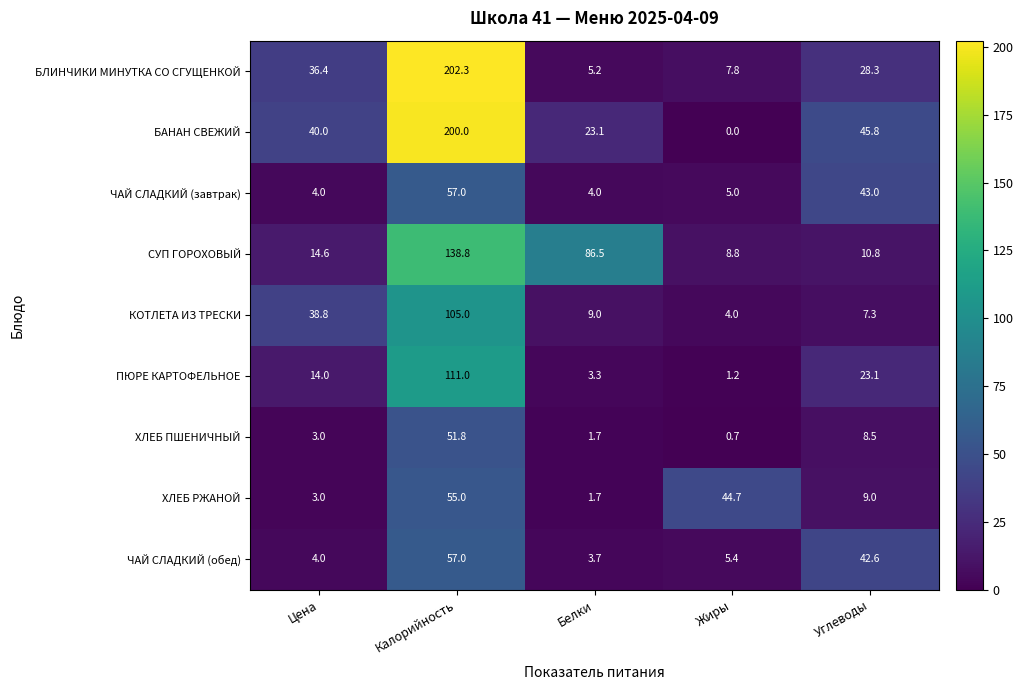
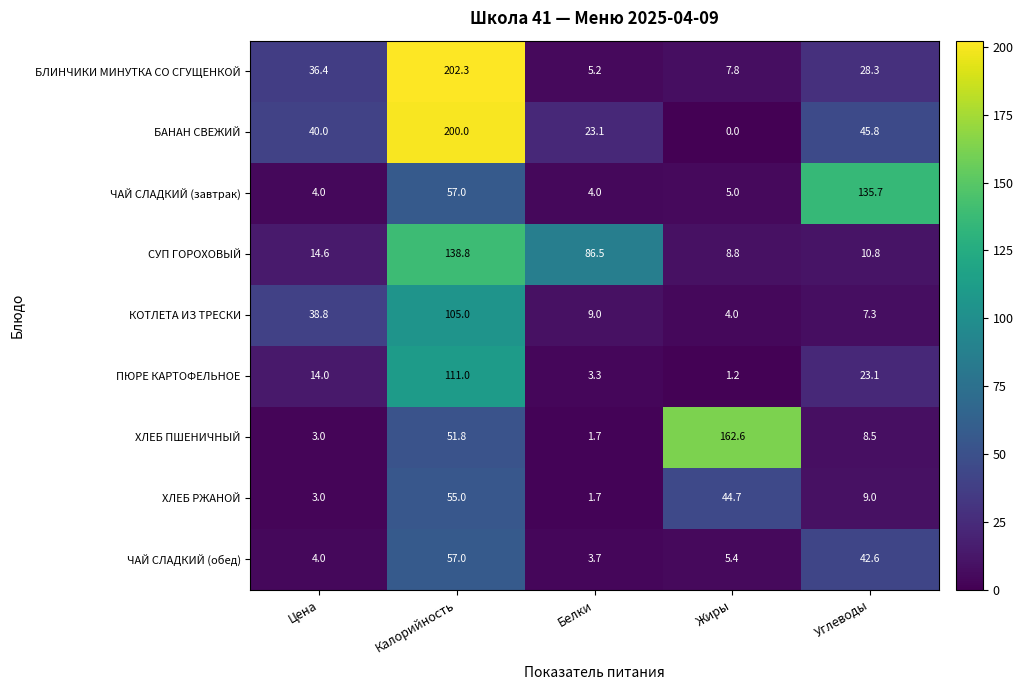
ЧАЙ СЛАДКИЙ (завтрак), Углеводы: 43.0 -> 135.7
ХЛЕБ ПШЕНИЧНЫЙ, Жиры: 0.7 -> 162.6
